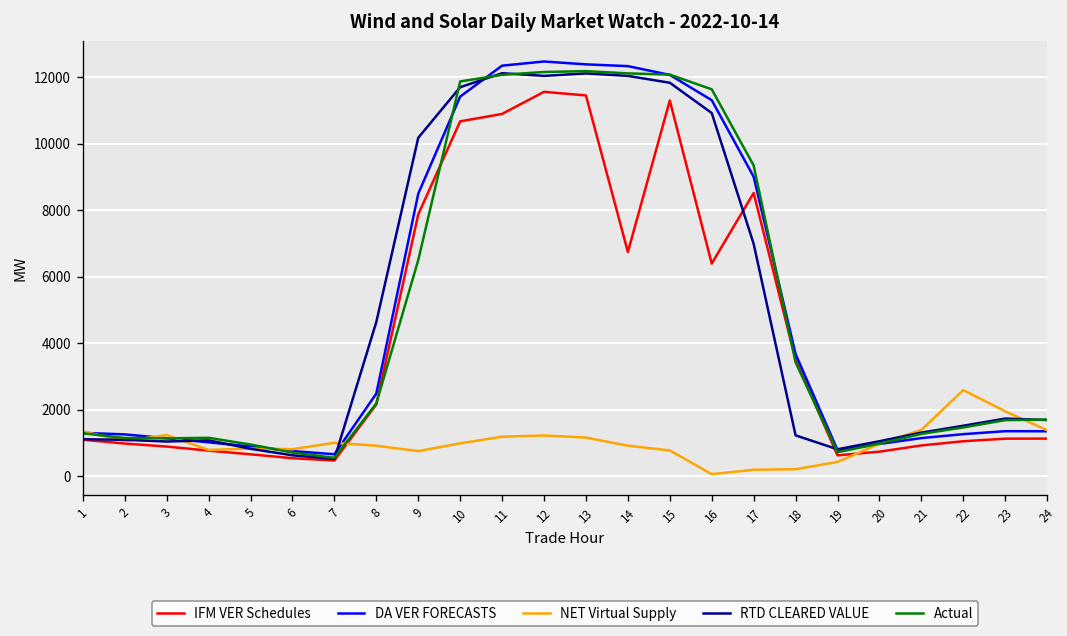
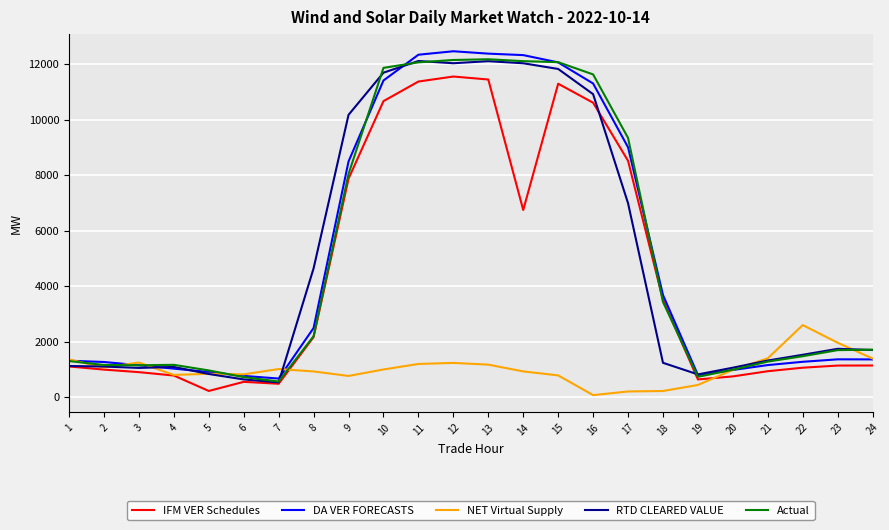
IFM VER Schedules, 5: 700 -> 200
Actual, 9: 6500 -> 8000
IFM VER Schedules, 11: 10900 -> 11400
IFM VER Schedules, 16: 6400 -> 10600
